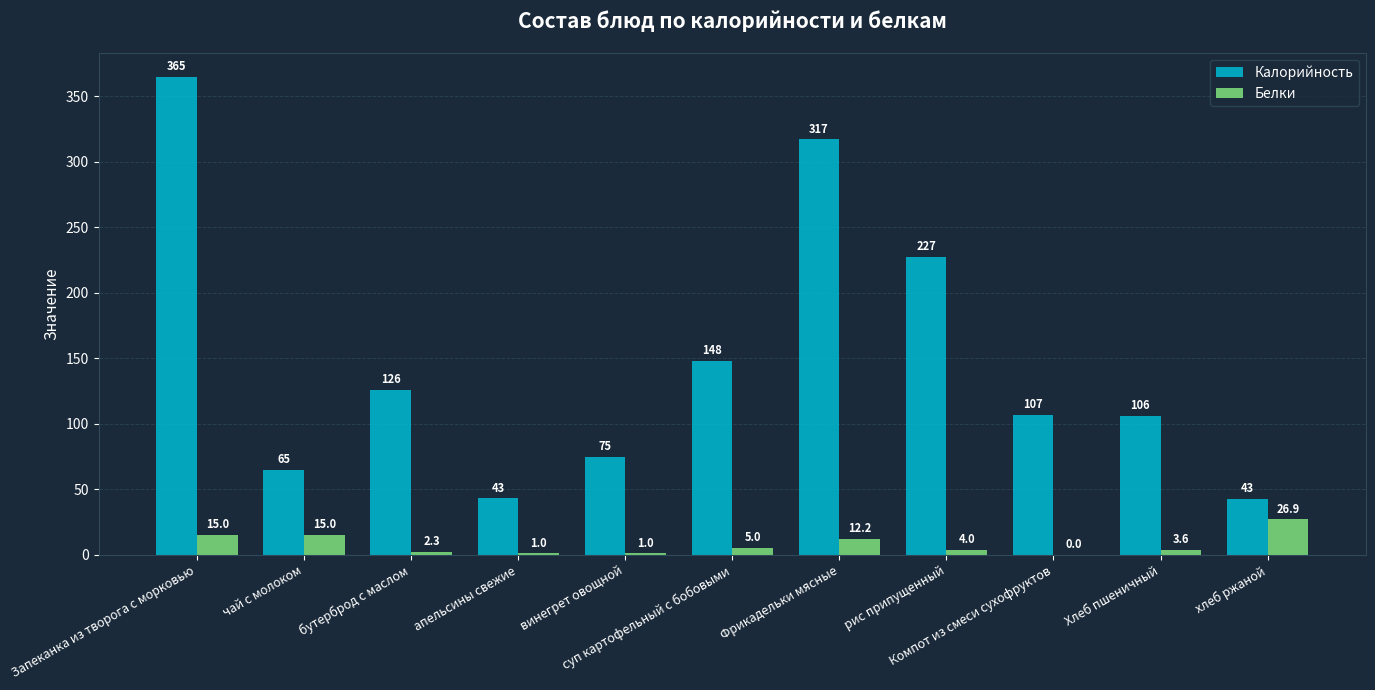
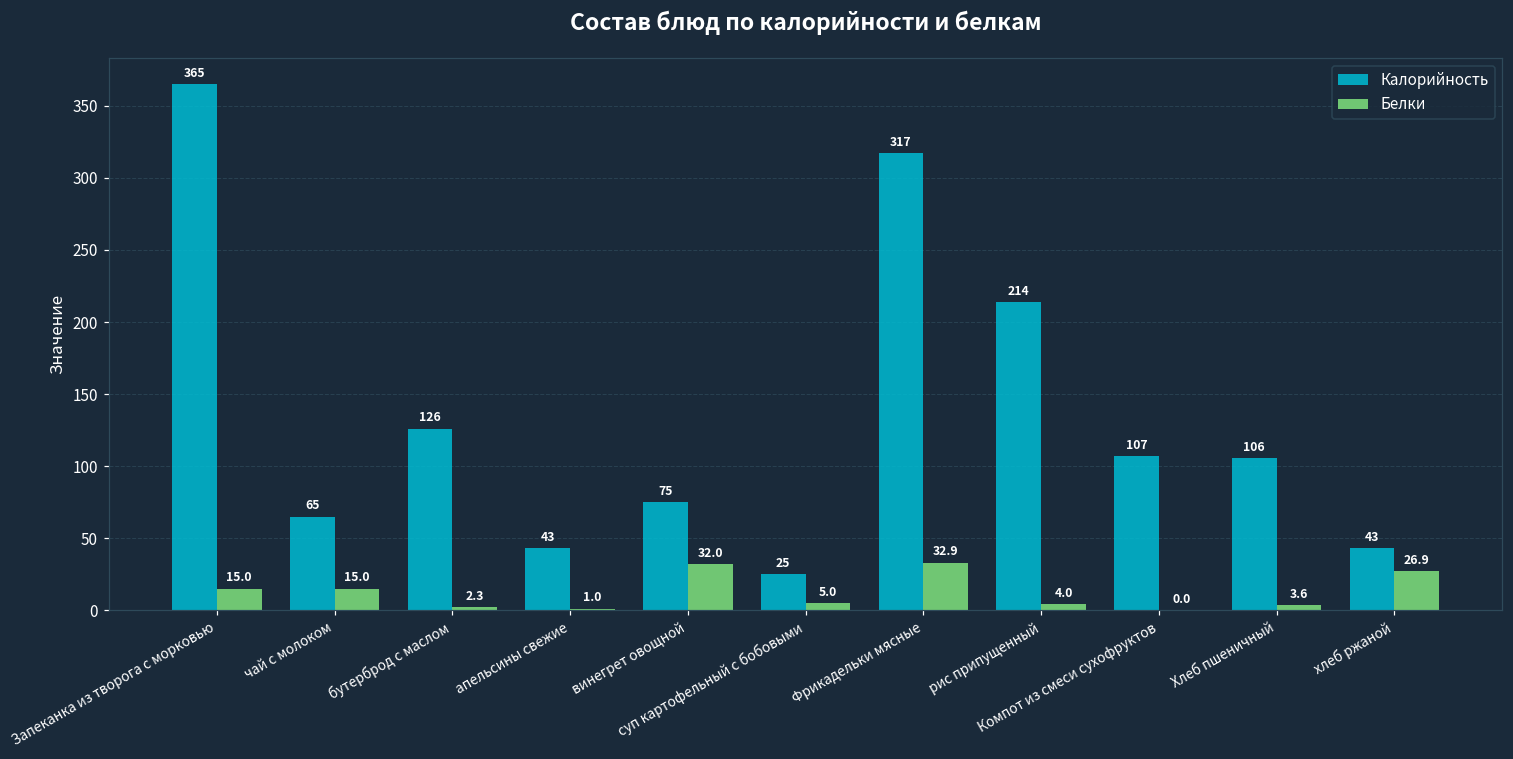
Белки, винегрет овощной: 1.0 -> 32.0
Калорийность, суп картофельный с бобовыми: 148 -> 25
Белки, Фрикадельки мясные: 12.2 -> 32.9
Калорийность, рис припущенный: 227 -> 214
